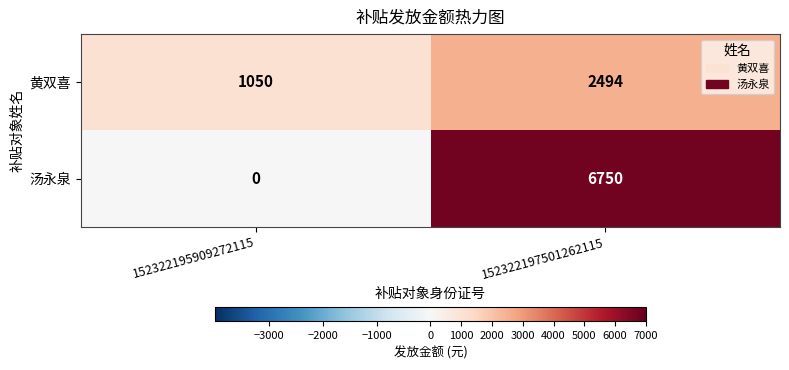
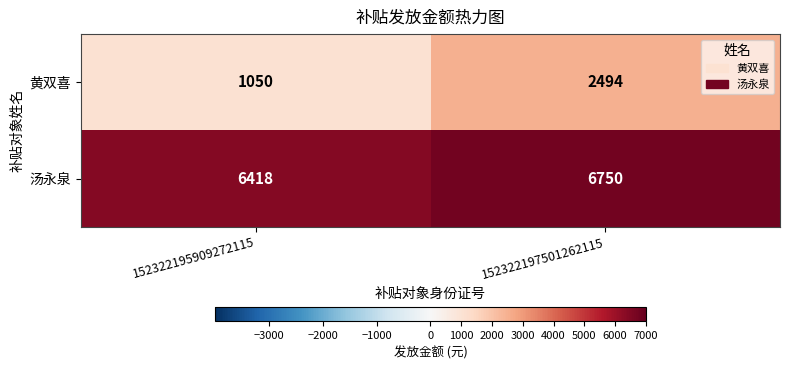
汤永泉, 152322195909272115: 0 -> 6418
